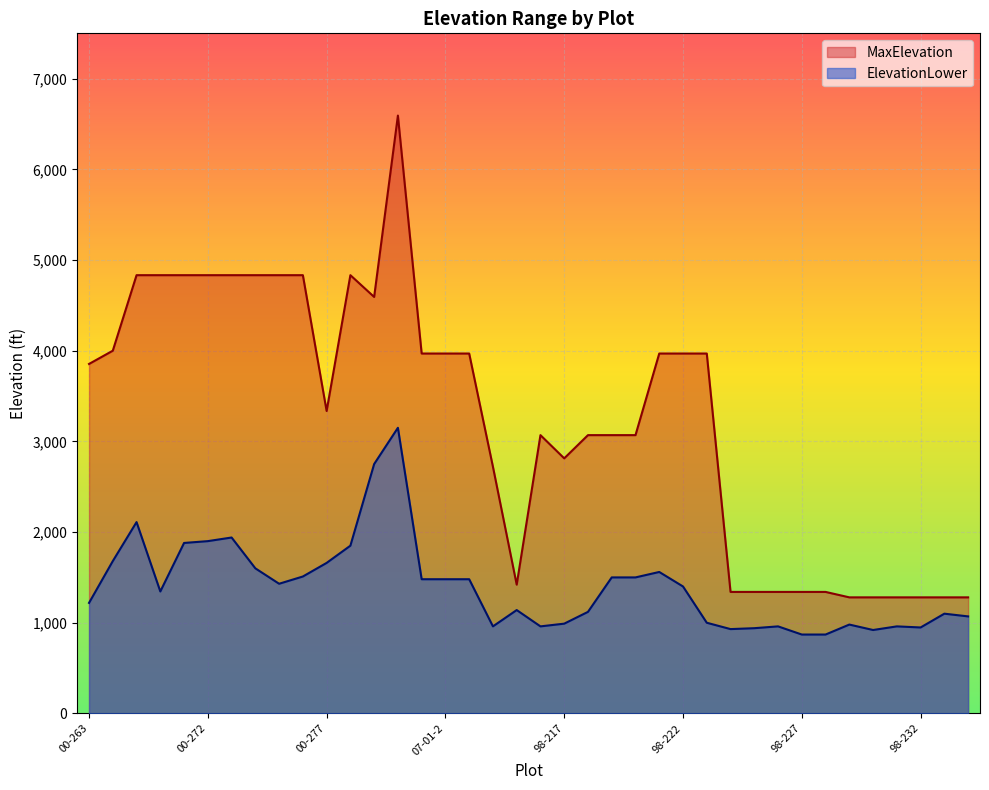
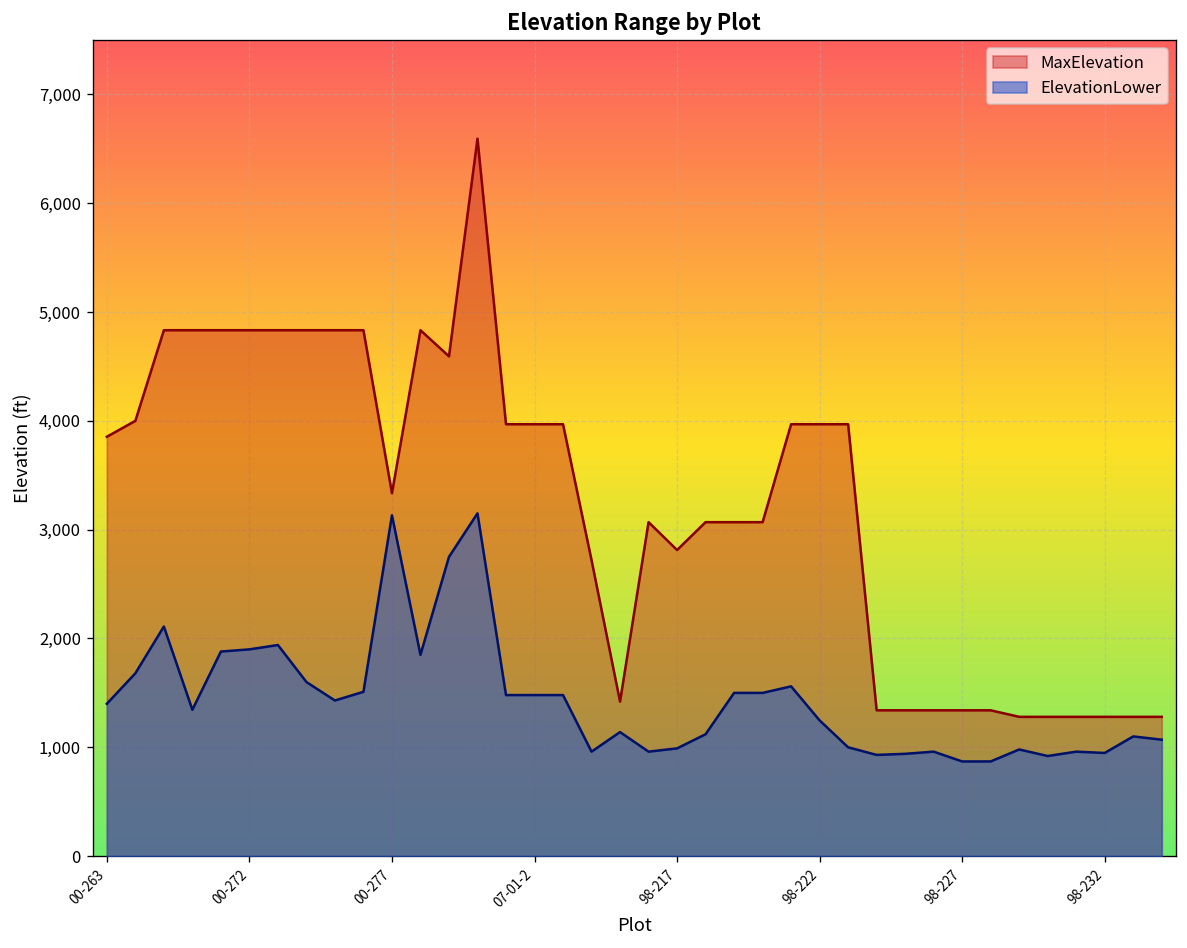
ElevationLower, 00-263: 1,200 -> 1,400
ElevationLower, 00-277: 1,700 -> 3,100
ElevationLower, 98-222: 1,400 -> 1,200
